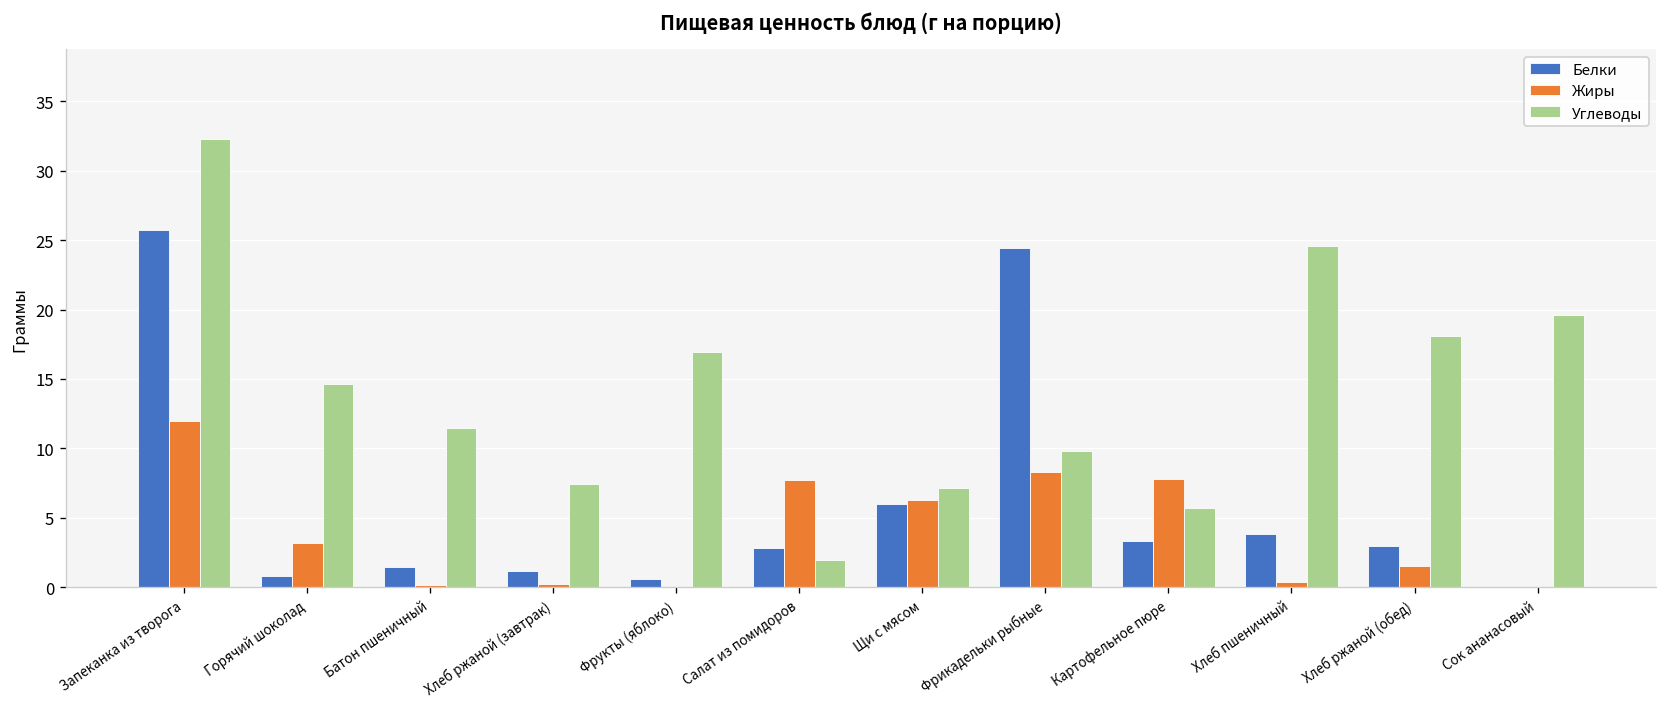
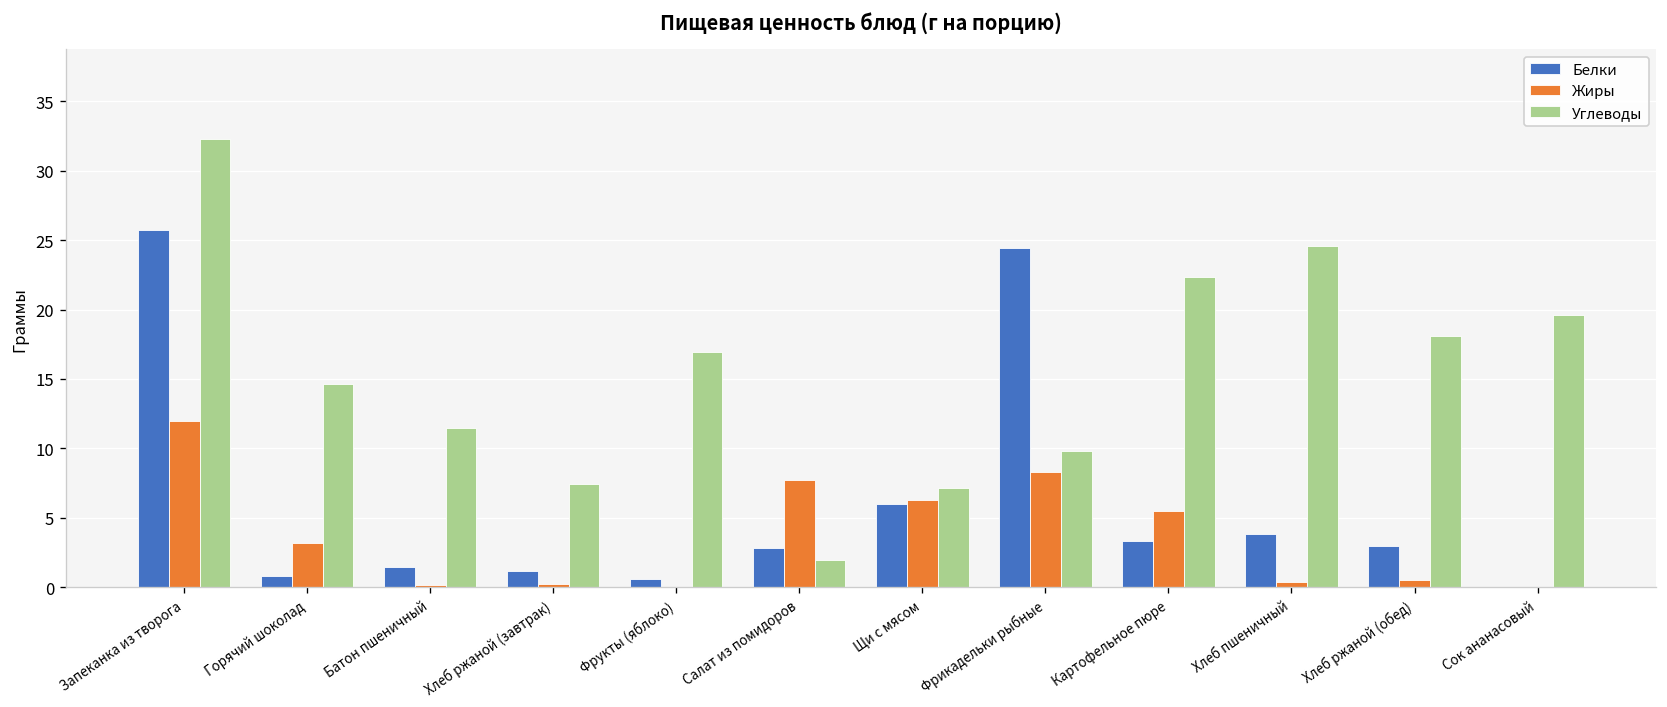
Жиры, Картофельное пюре: 7.8 -> 5.5
Углеводы, Картофельное пюре: 5.7 -> 22.4
Жиры, Хлеб ржаной (обед): 1.5 -> 0.5
